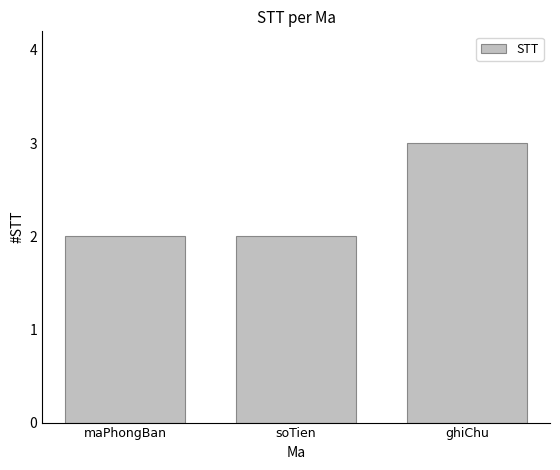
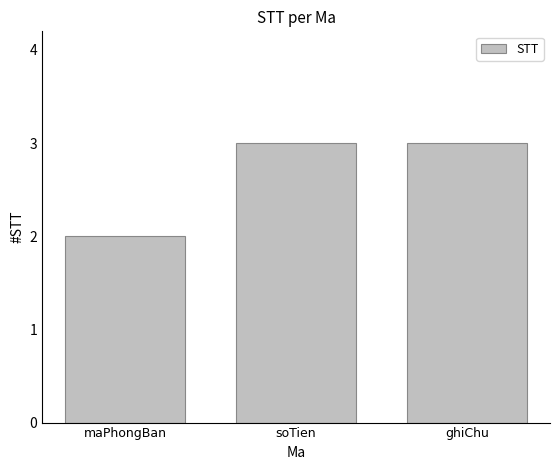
soTien: 2 -> 3
